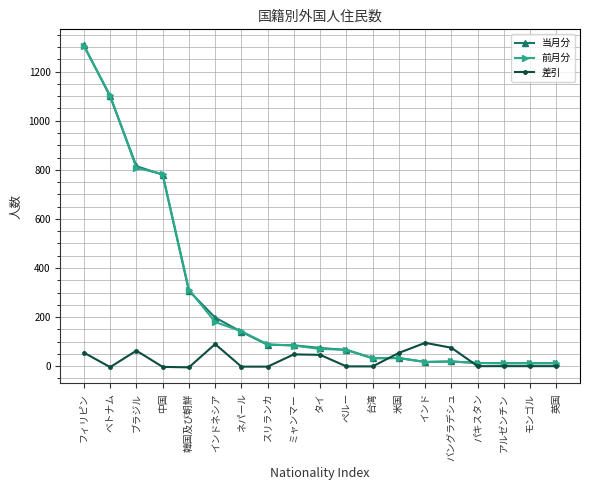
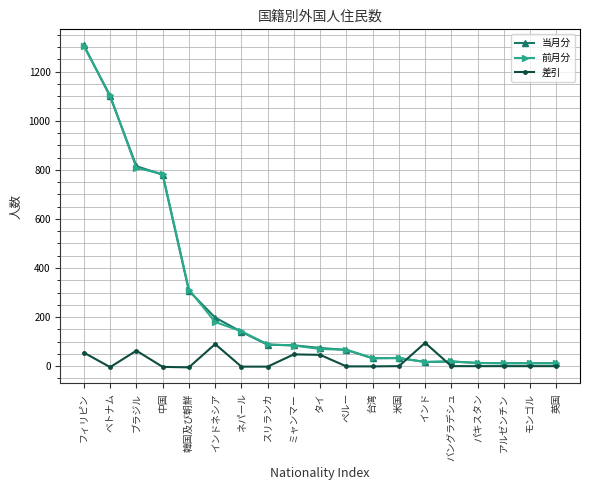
差引, 米国: 50 -> 0
差引, バングラデシュ: 80 -> 0
